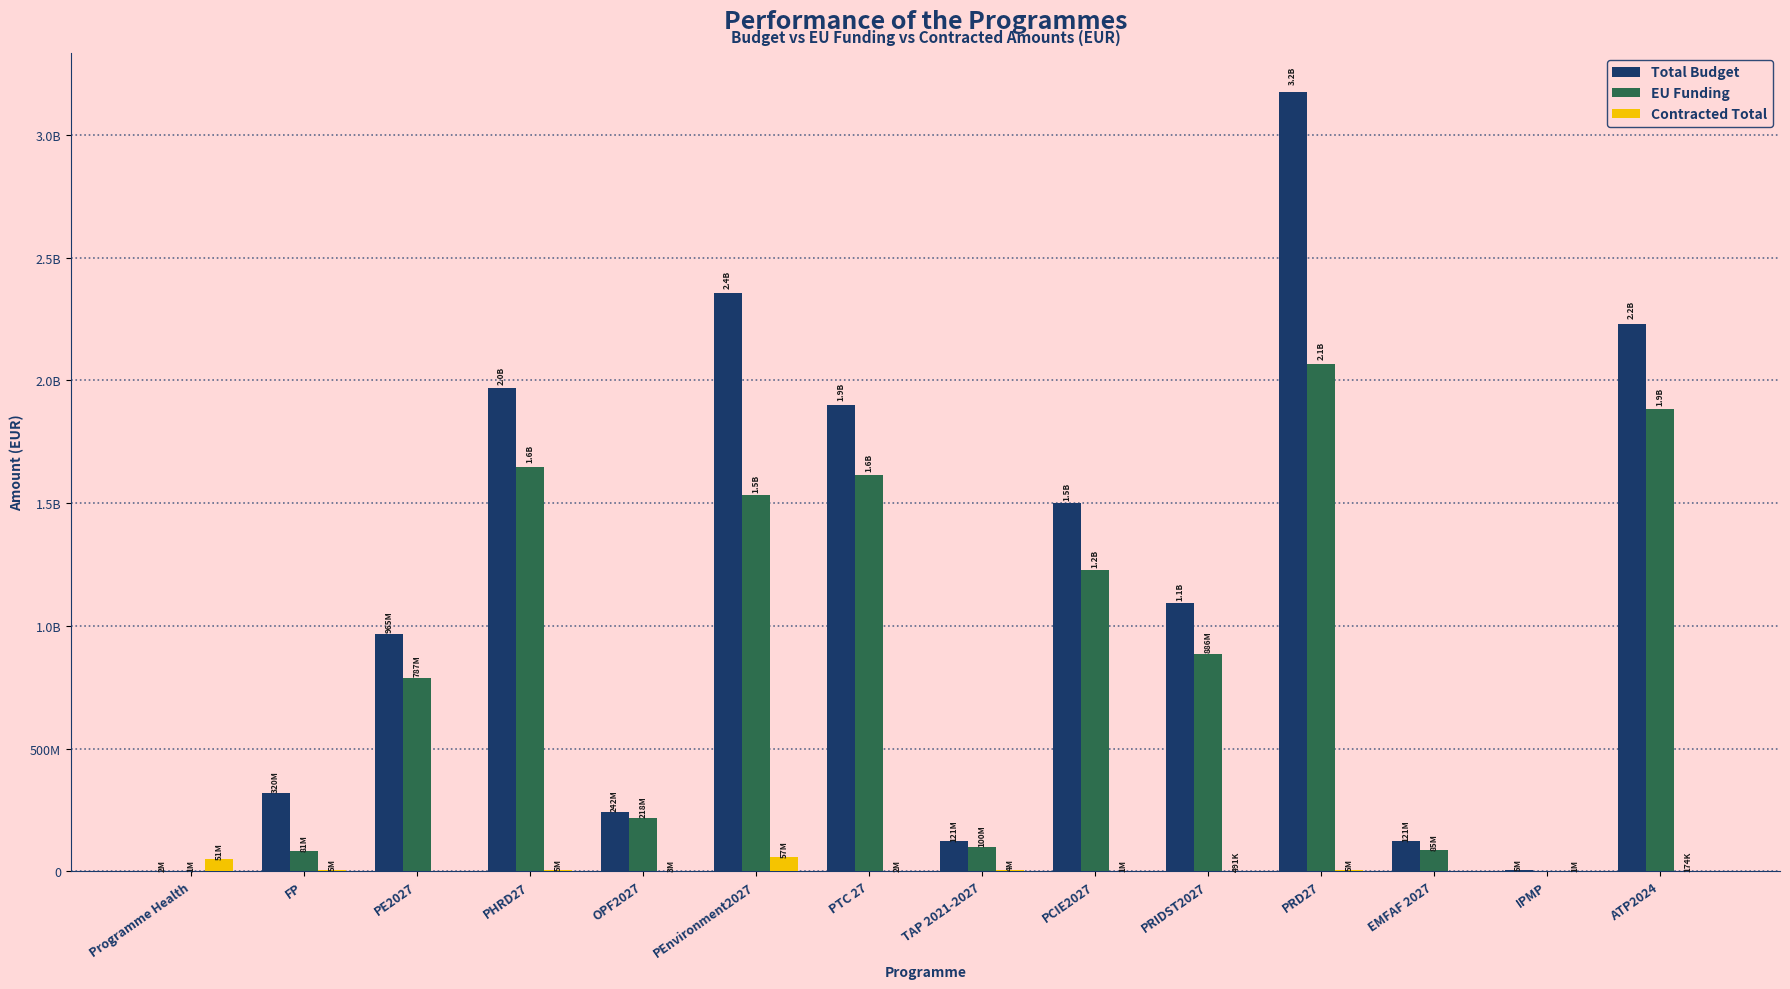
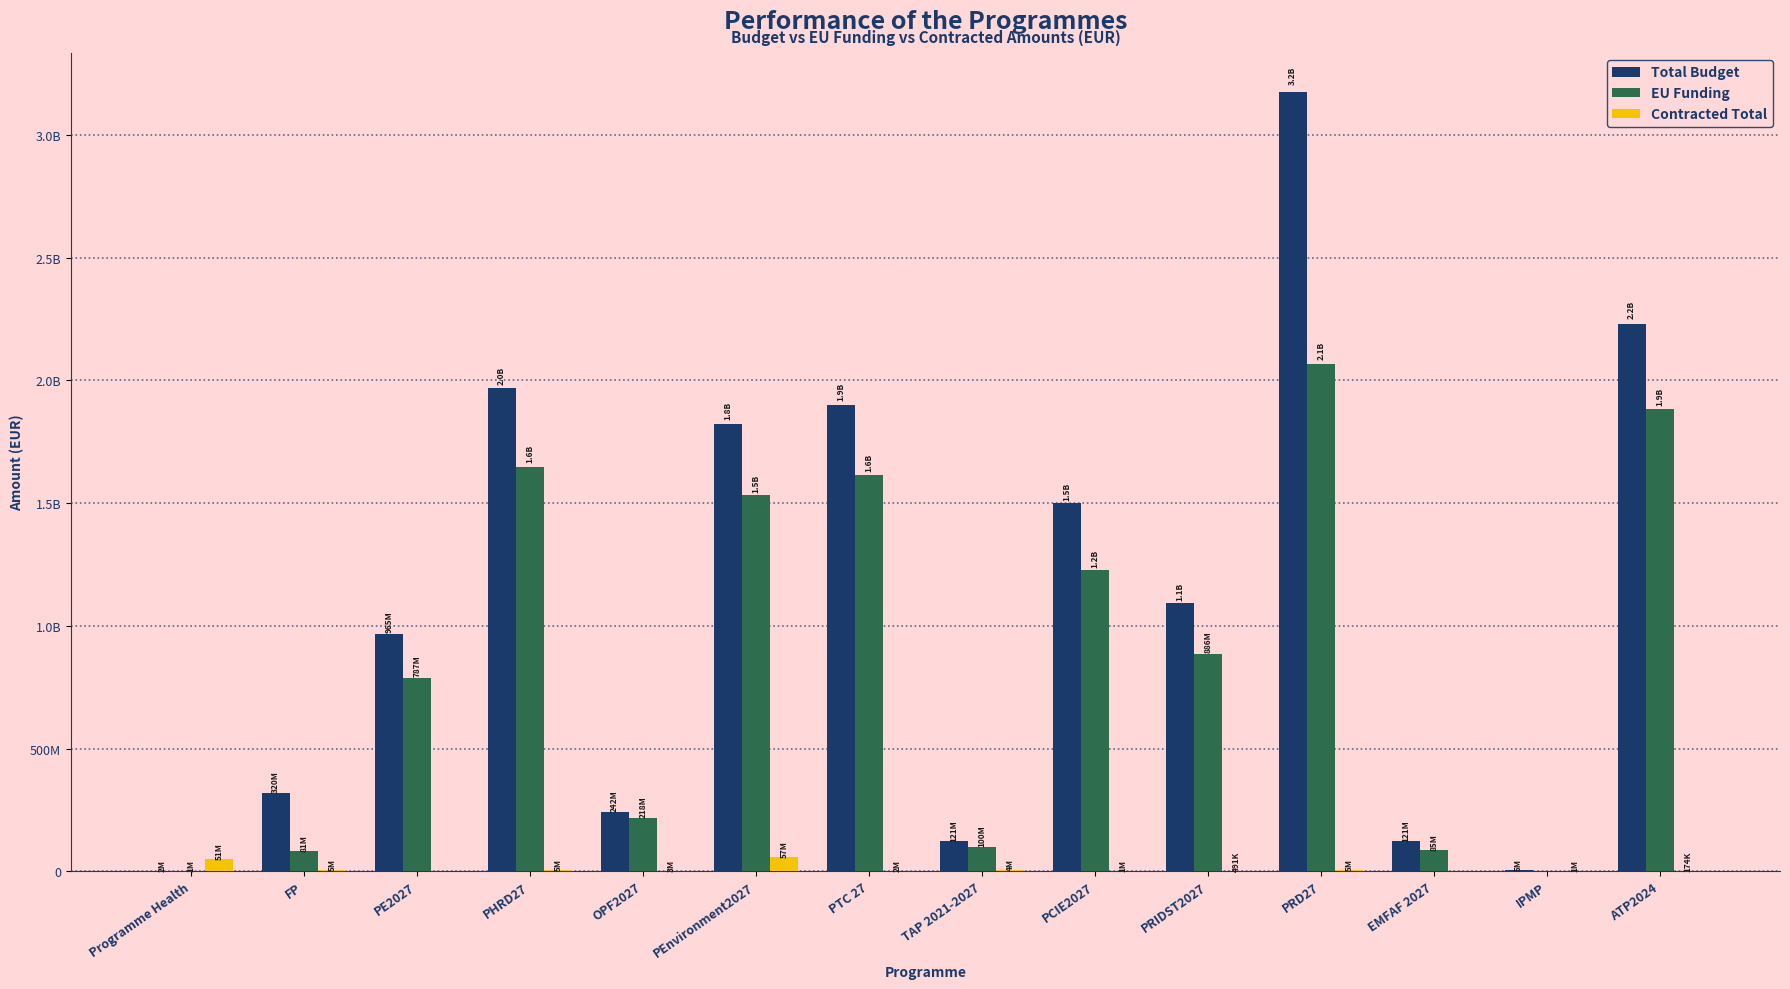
Total Budget, PEnvironment2027: 2.4B -> 1.8B
